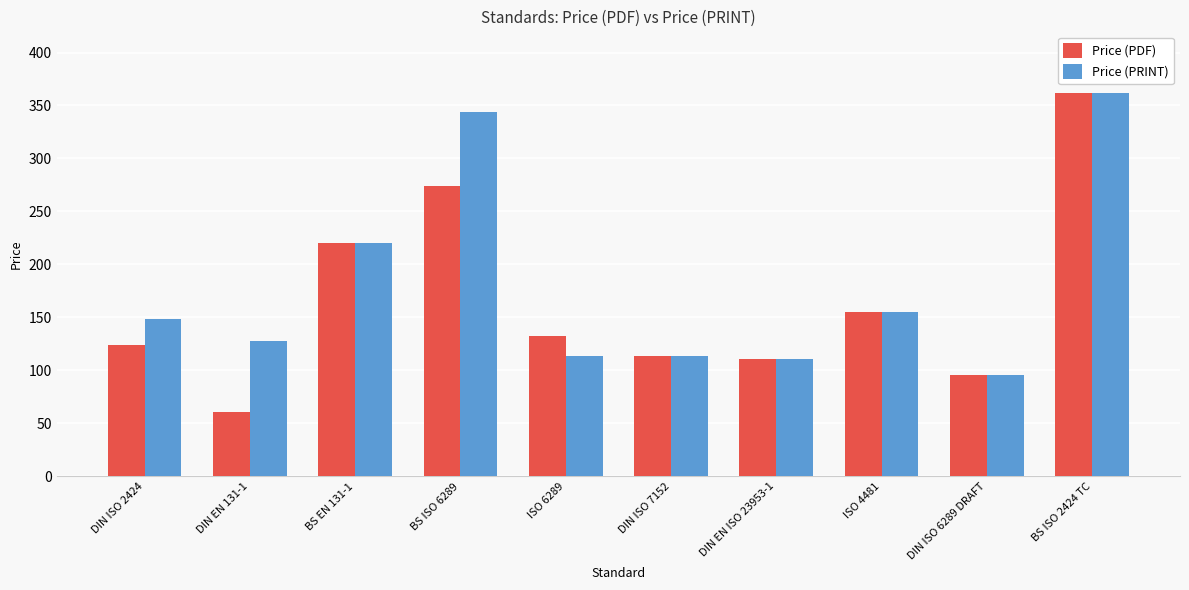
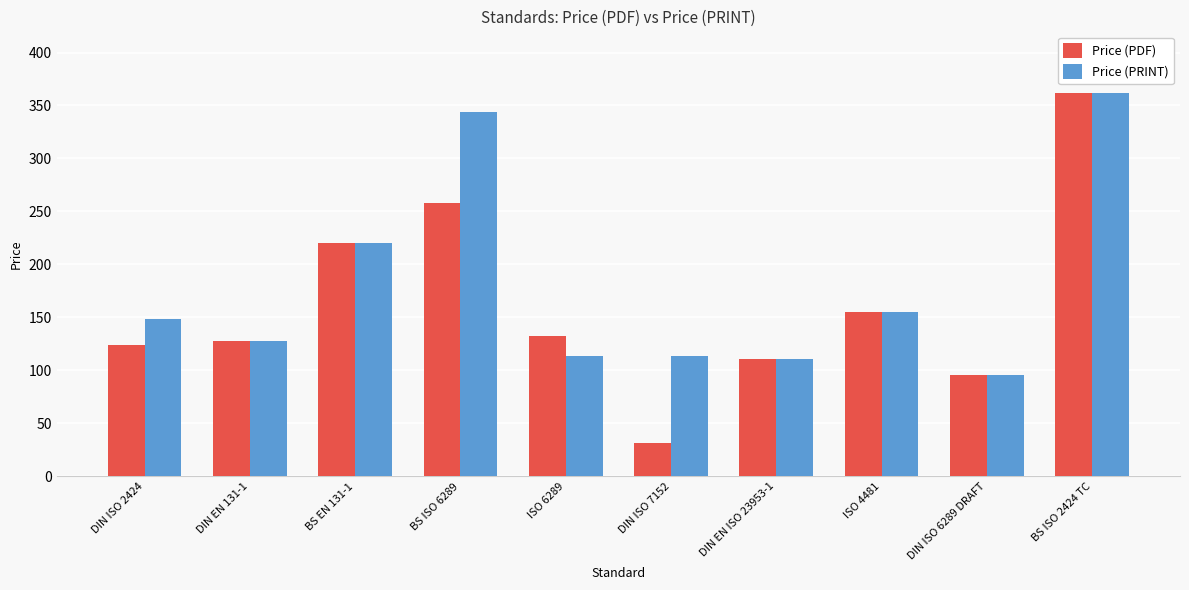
Price (PDF), DIN EN 131-1: 61 -> 128
Price (PDF), BS ISO 6289: 274 -> 258
Price (PDF), DIN ISO 7152: 113 -> 32
